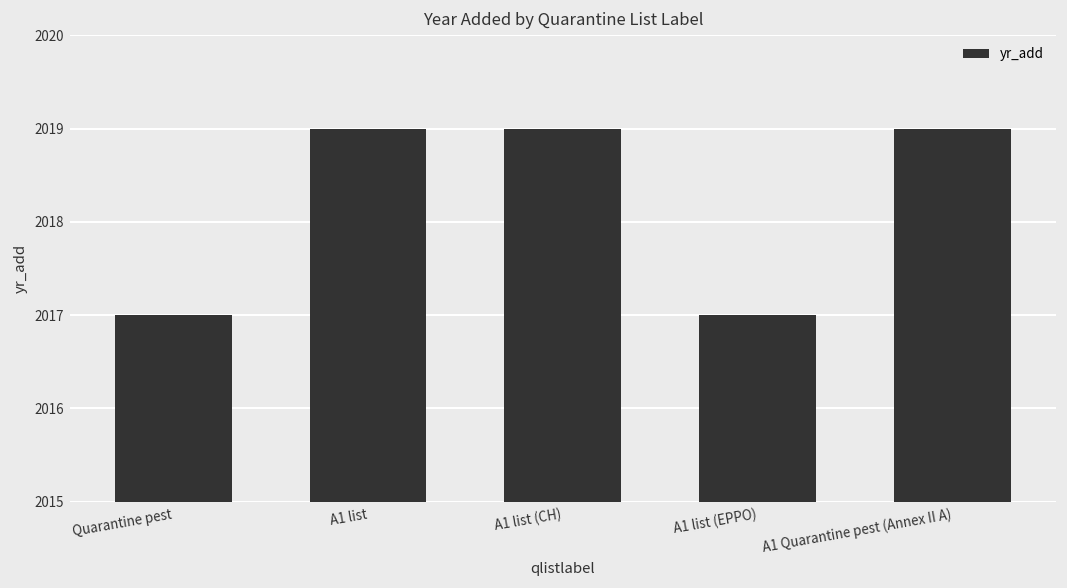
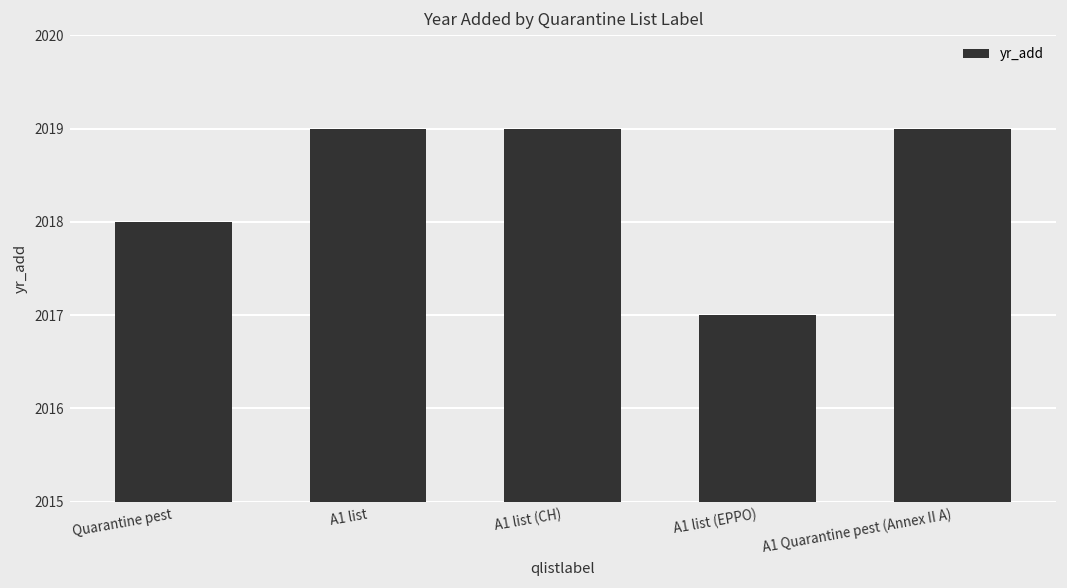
Quarantine pest: 2017 -> 2018
